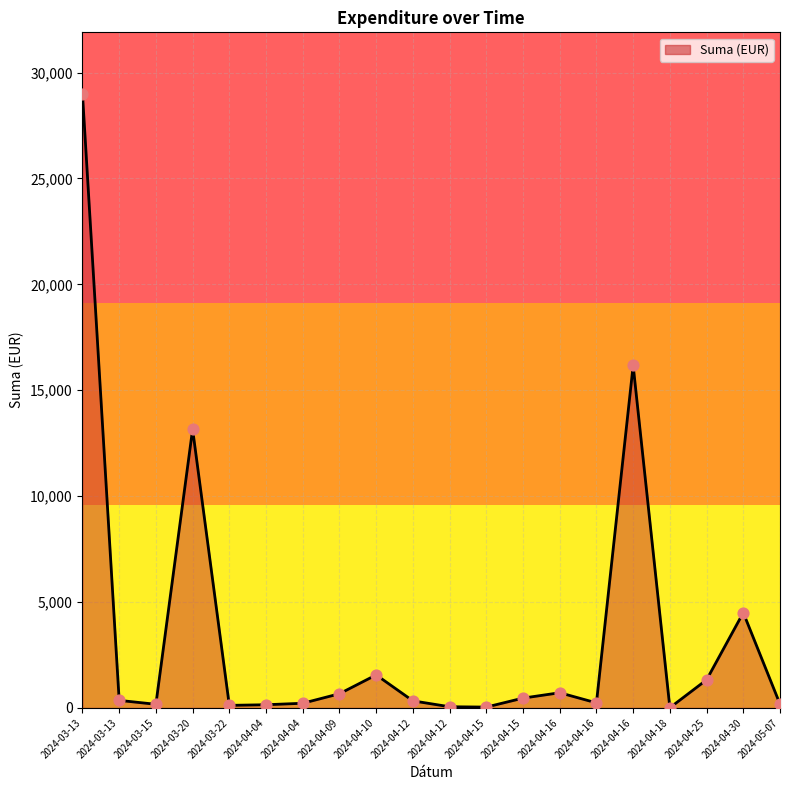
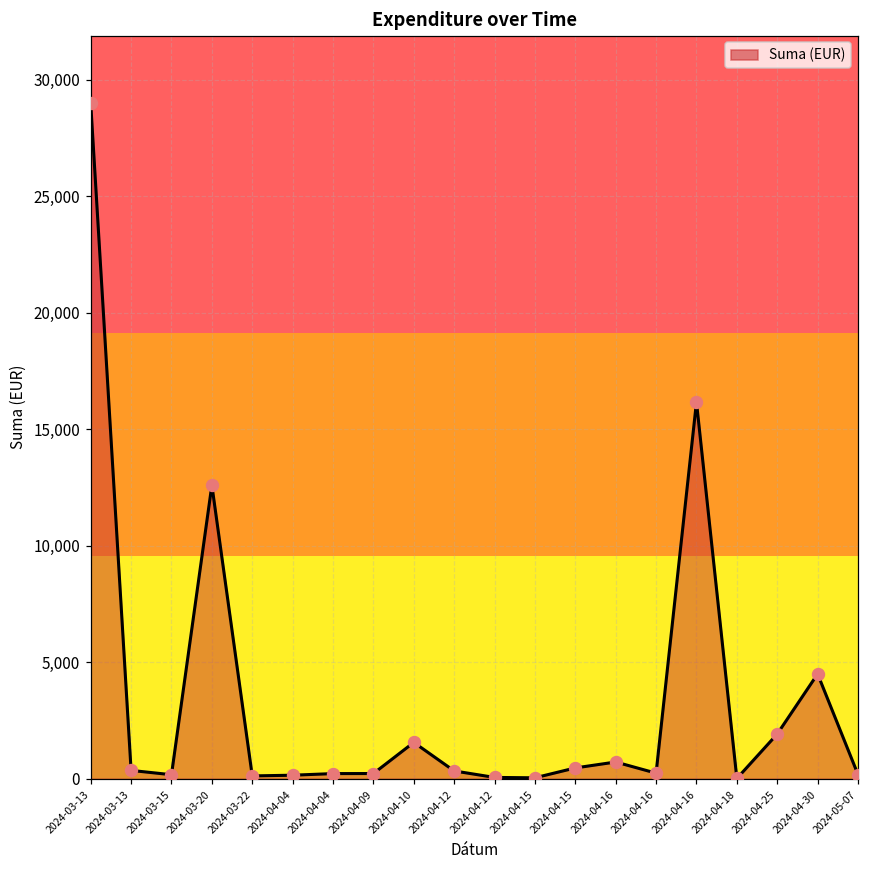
2024-03-20: 13,200 -> 12,600
2024-04-09: 700 -> 200
2024-04-25: 1,300 -> 1,900
